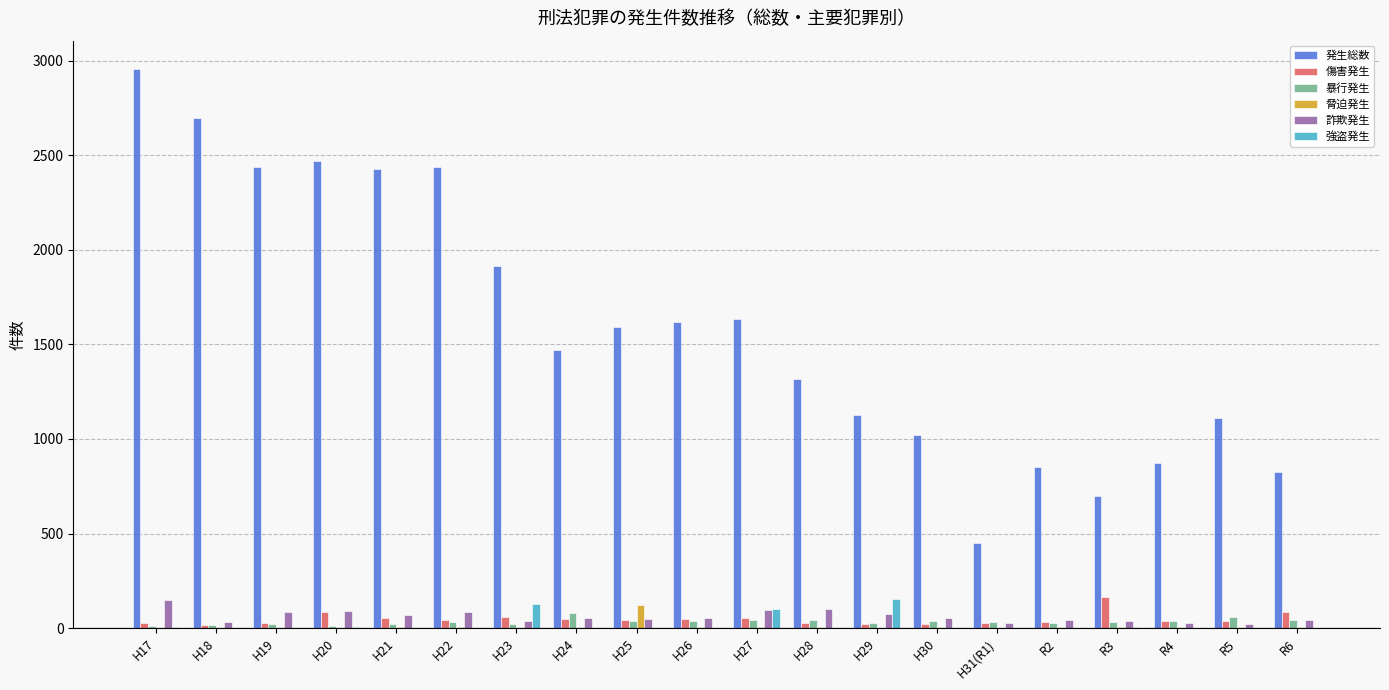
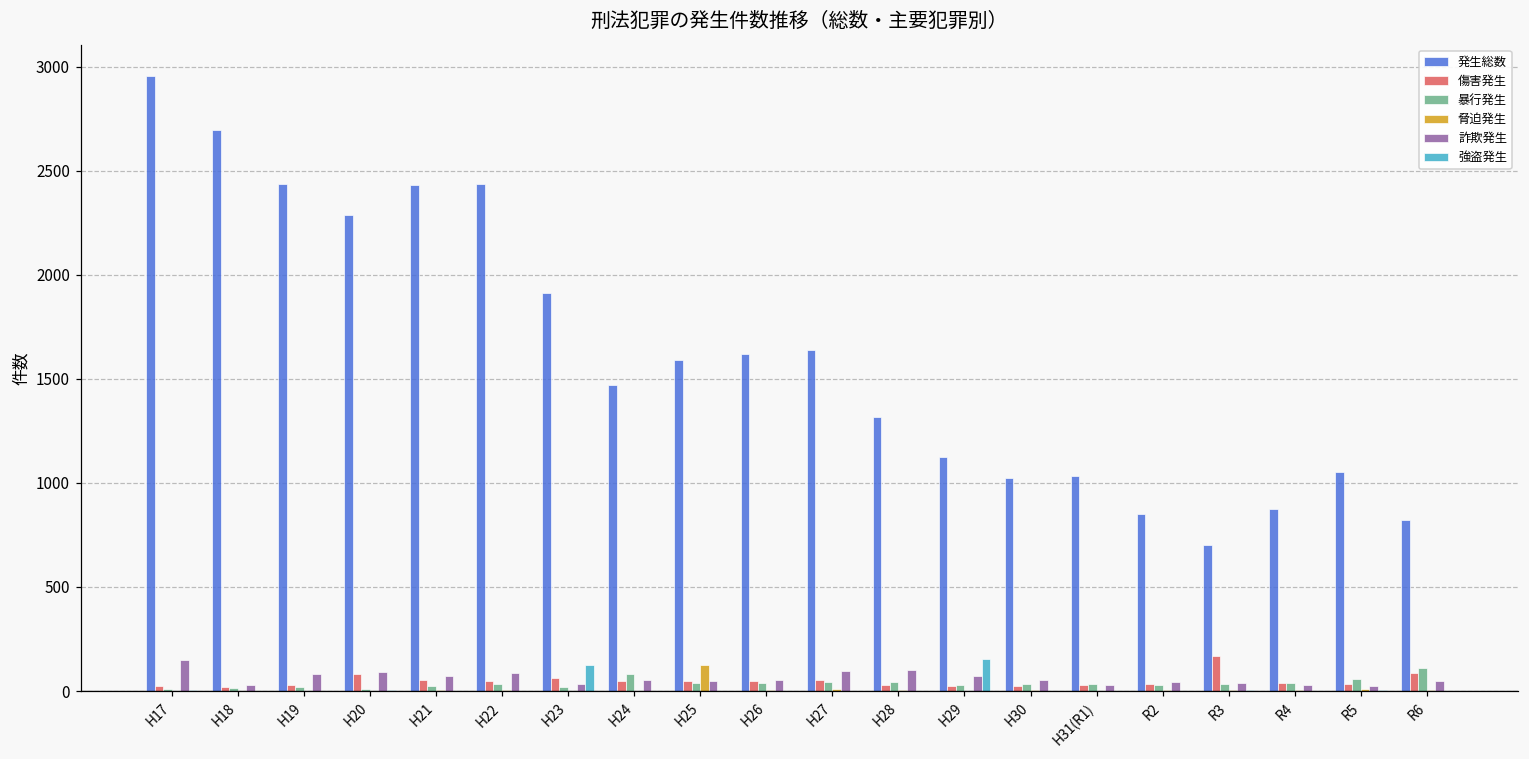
発生総数, H20: 2470 -> 2290
強盗発生, H27: 100 -> 0
発生総数, H31(R1): 450 -> 1030
発生総数, R5: 1110 -> 1050
暴行発生, R6: 50 -> 110
